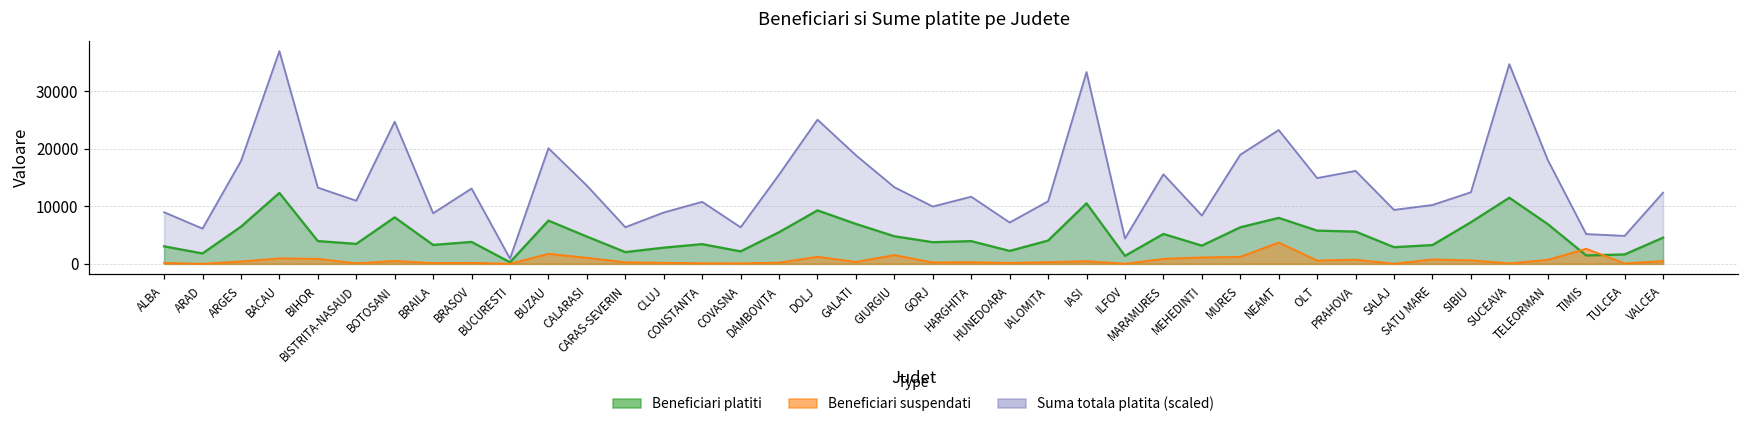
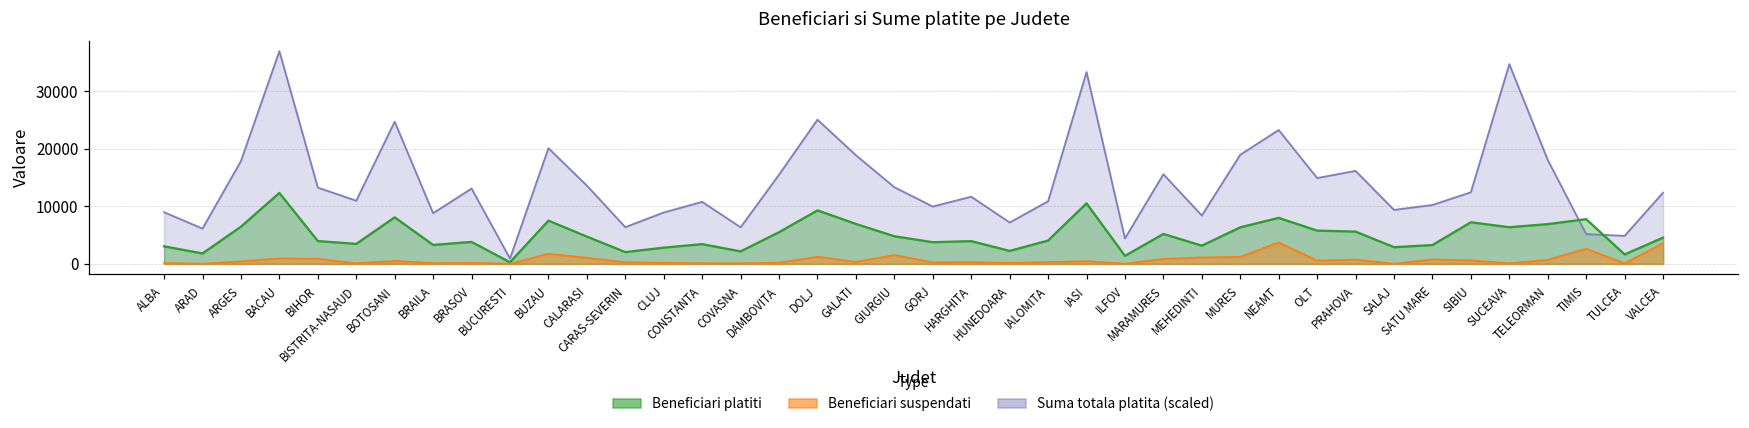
Beneficiari platiti, SUCEAVA: 11000 -> 6000
Beneficiari platiti, TIMIS: 1000 -> 8000
Beneficiari suspendati, VALCEA: 0 -> 4000
